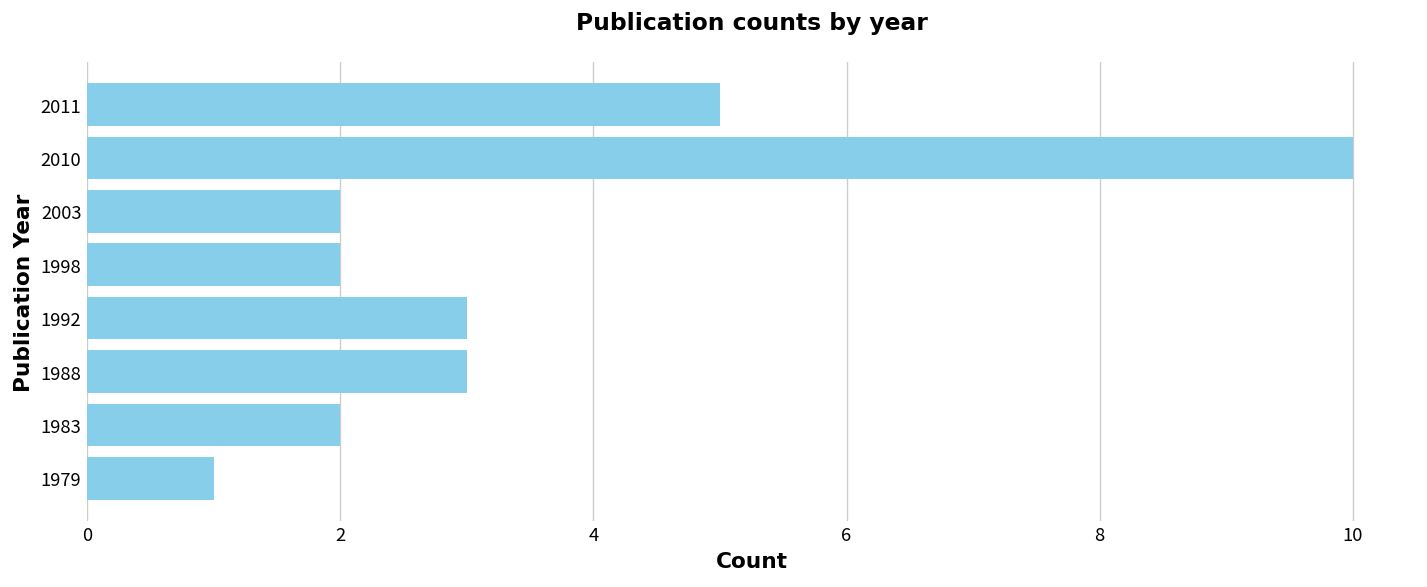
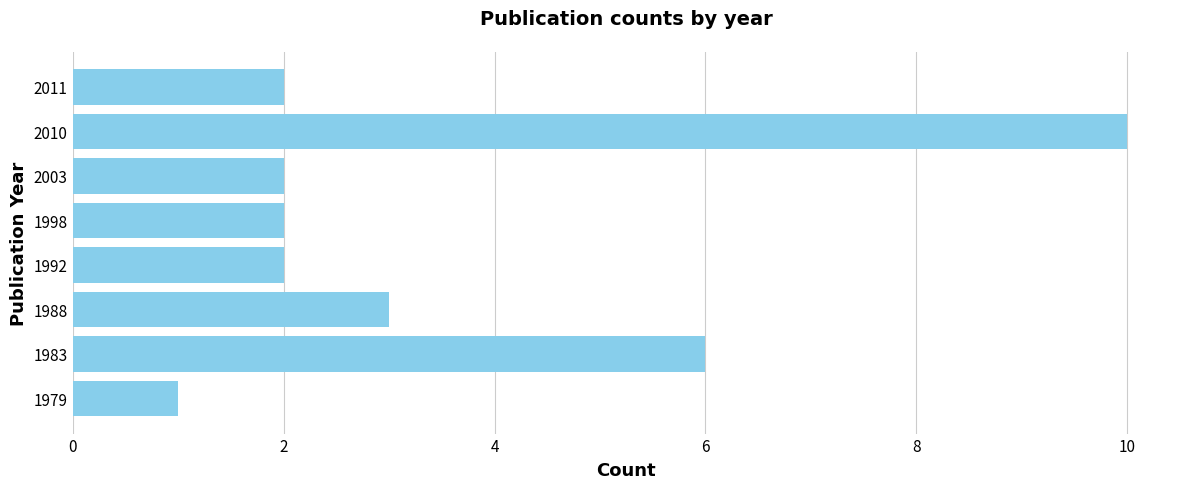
2011: 5 -> 2
1992: 3 -> 2
1983: 2 -> 6
